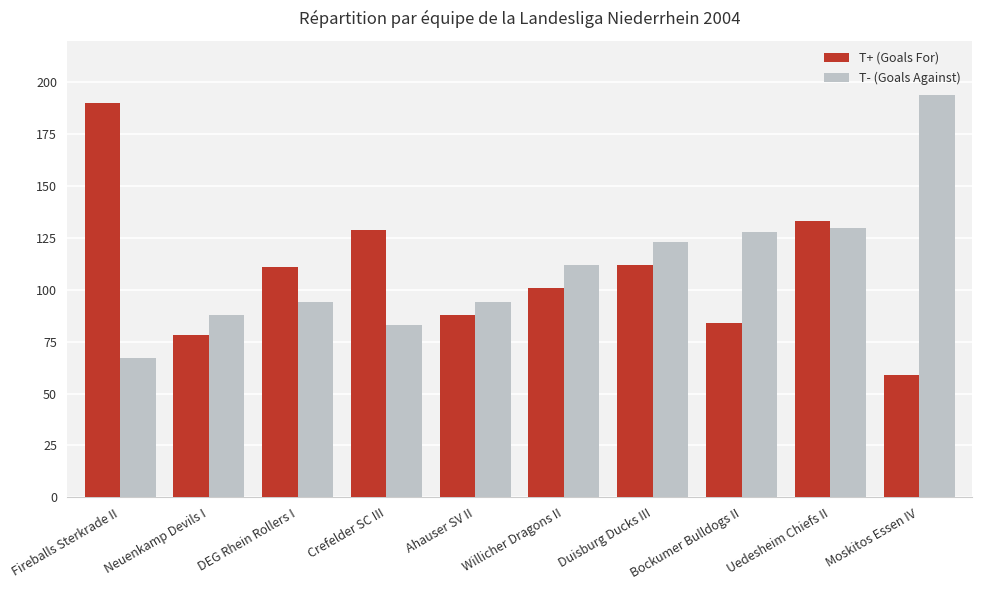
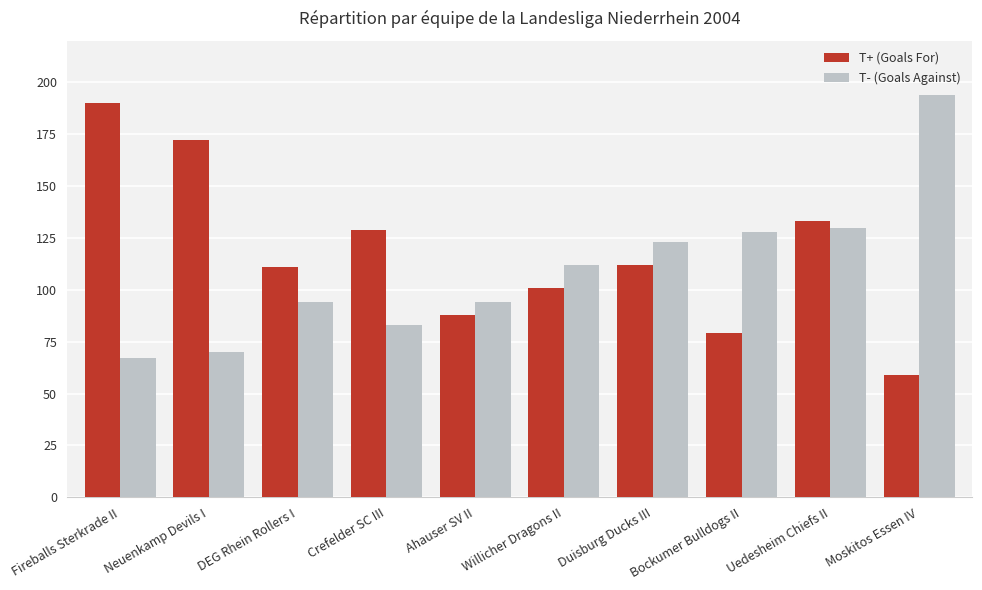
T+ (Goals For), Neuenkamp Devils I: 78 -> 172
T- (Goals Against), Neuenkamp Devils I: 88 -> 70
T+ (Goals For), Bockumer Bulldogs II: 84 -> 79
